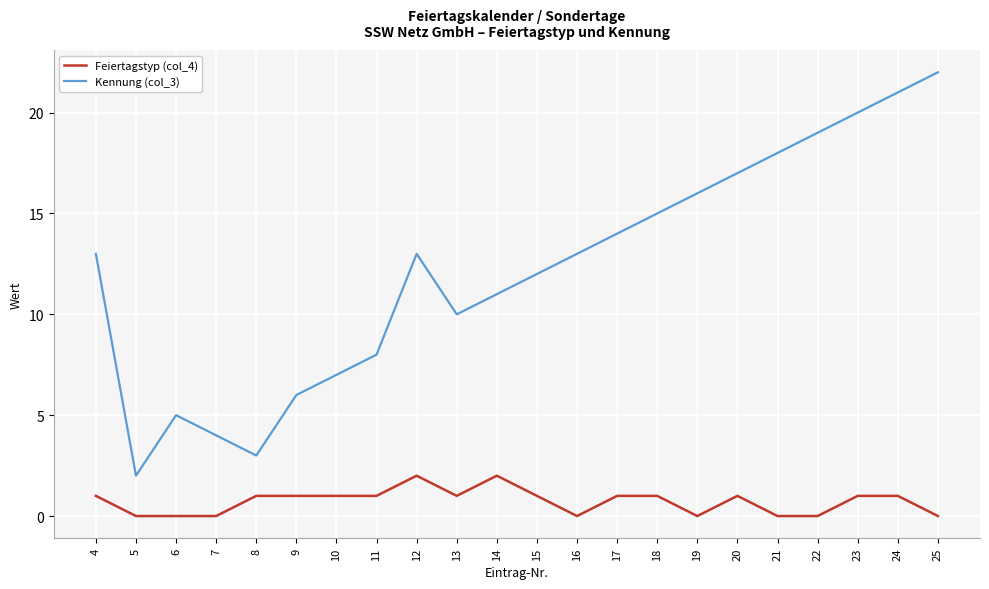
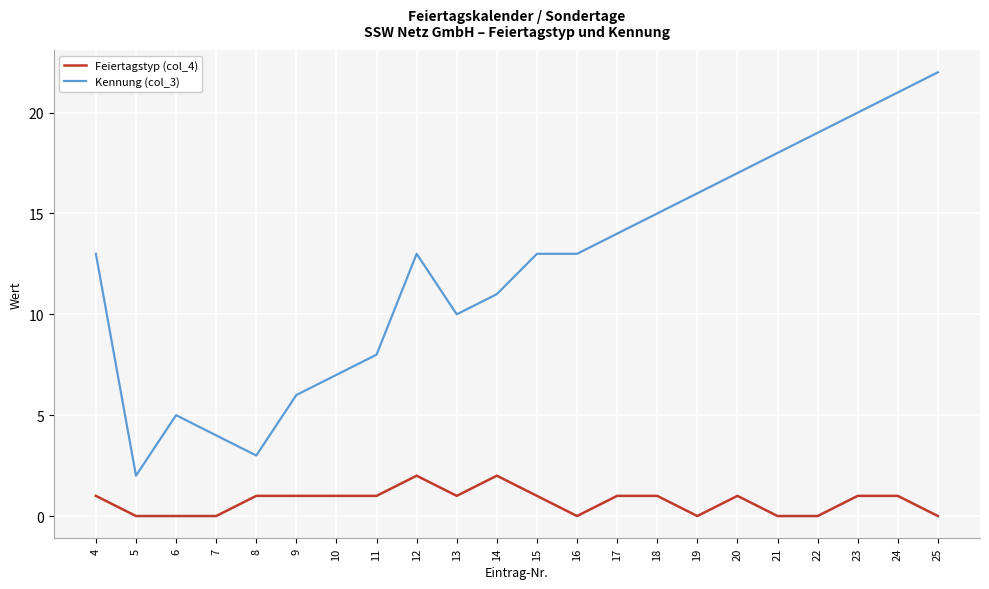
Kennung (col_3), 15: 12 -> 13
